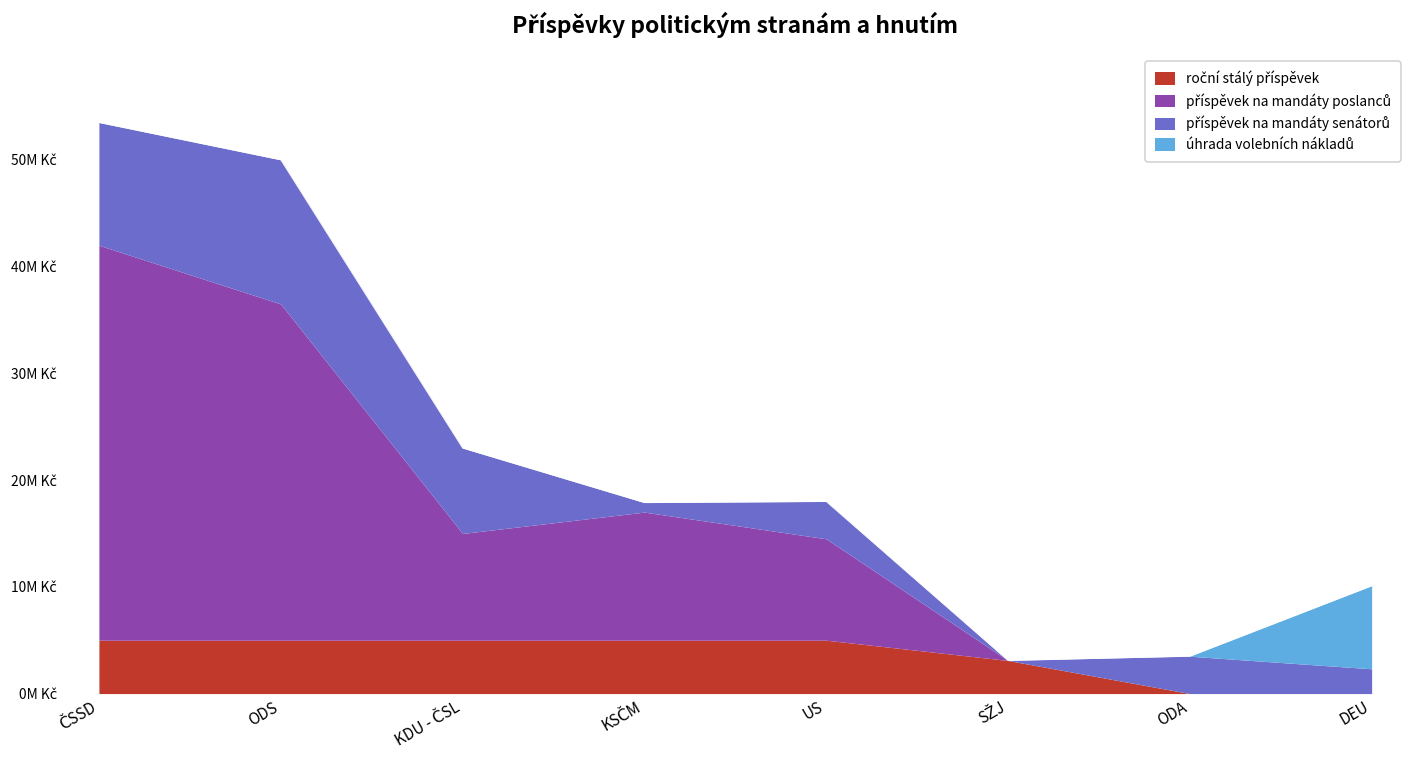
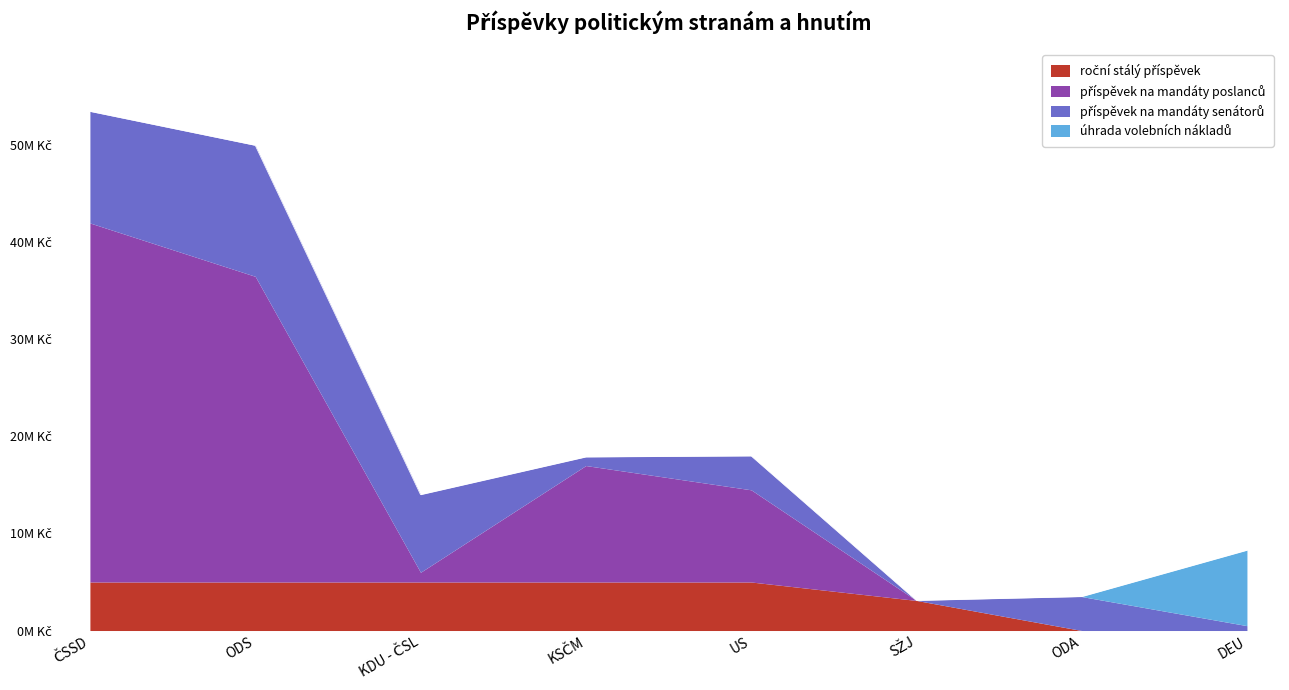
příspěvek na mandáty poslanců, KDU - ČSL: 10M Kč -> 1M Kč
příspěvek na mandáty senátorů, DEU: 2M Kč -> 1M Kč
